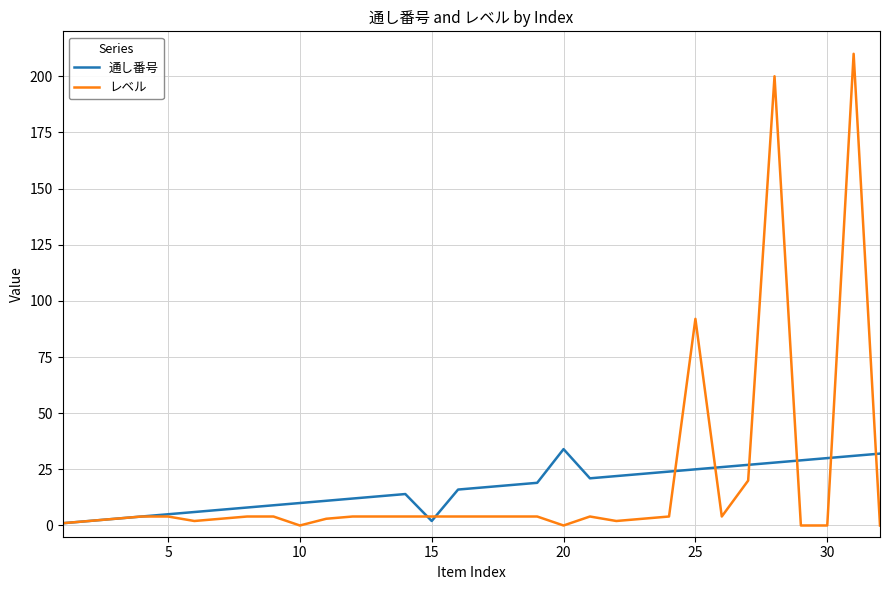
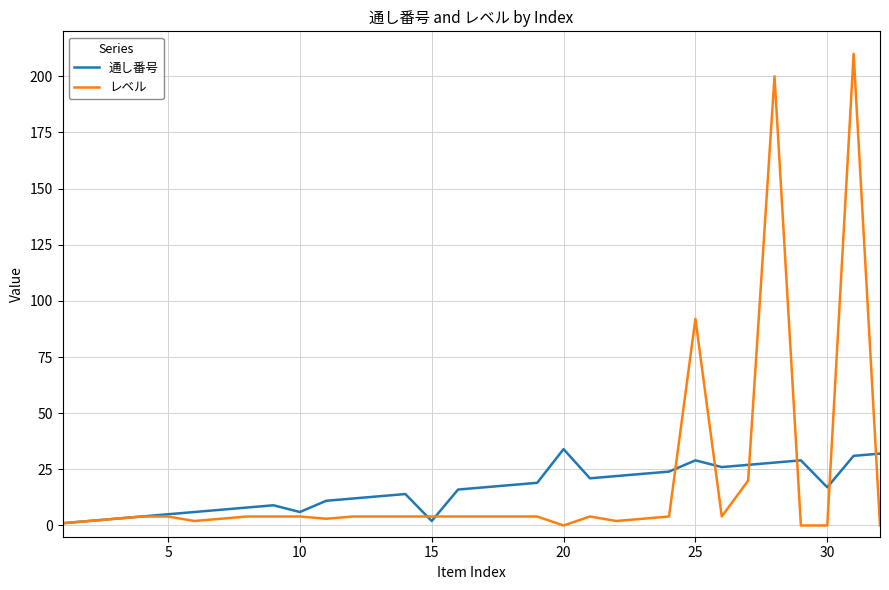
通し番号, 10: 10 -> 6
レベル, 10: 0 -> 4
通し番号, 25: 25 -> 29
通し番号, 30: 30 -> 17
